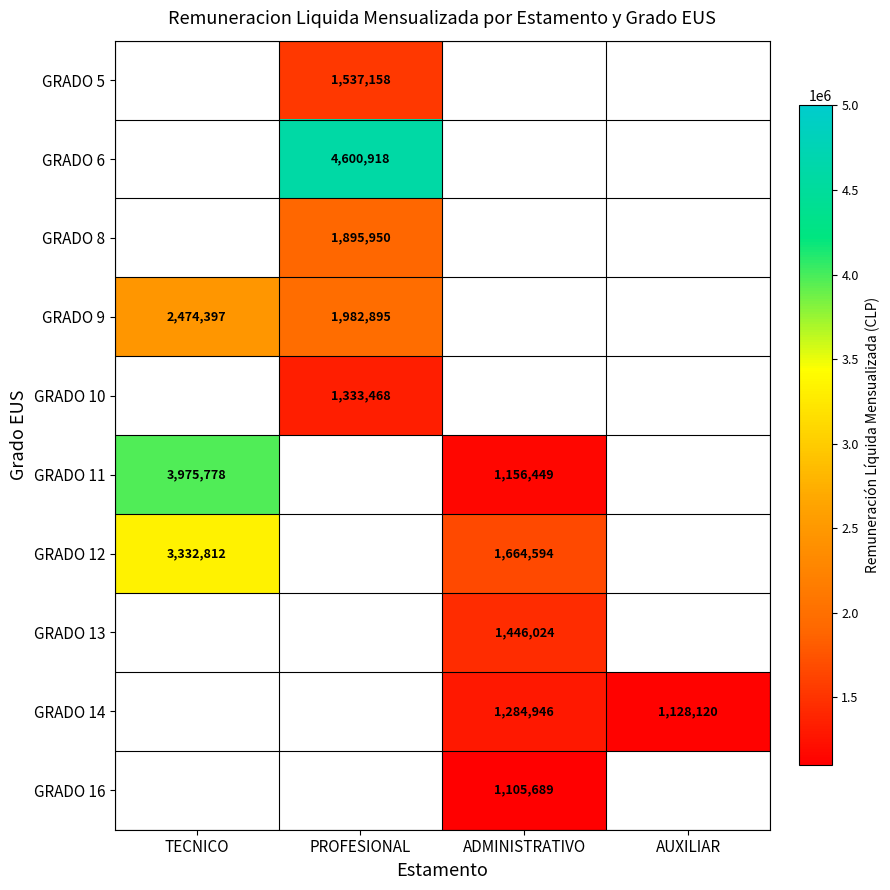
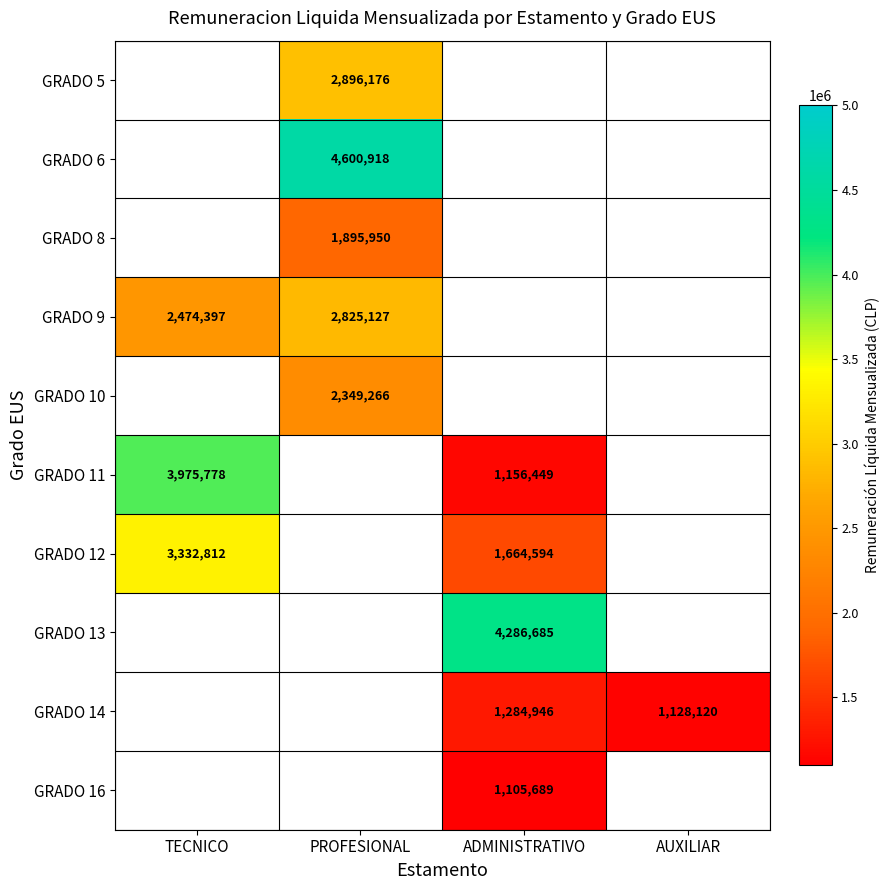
GRADO 5, PROFESIONAL: 1,537,158 -> 2,896,176
GRADO 9, PROFESIONAL: 1,982,895 -> 2,825,127
GRADO 10, PROFESIONAL: 1,333,468 -> 2,349,266
GRADO 13, ADMINISTRATIVO: 1,446,024 -> 4,286,685
